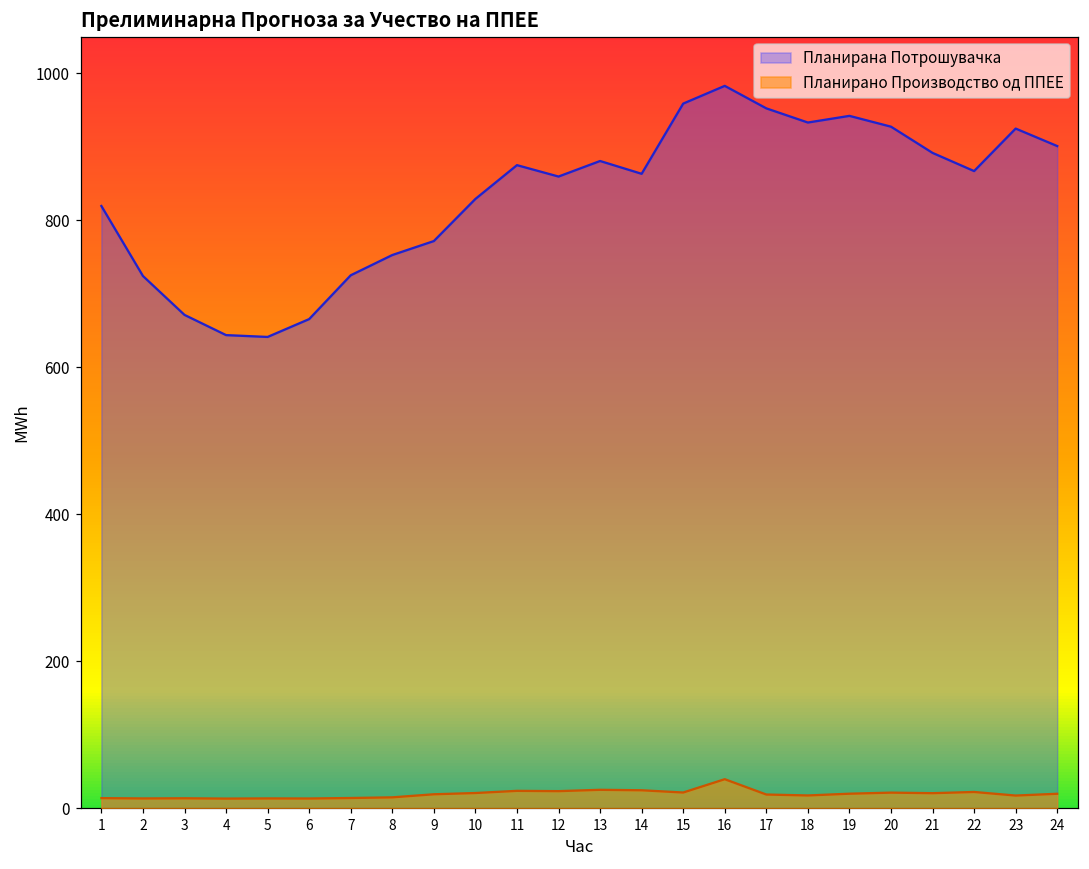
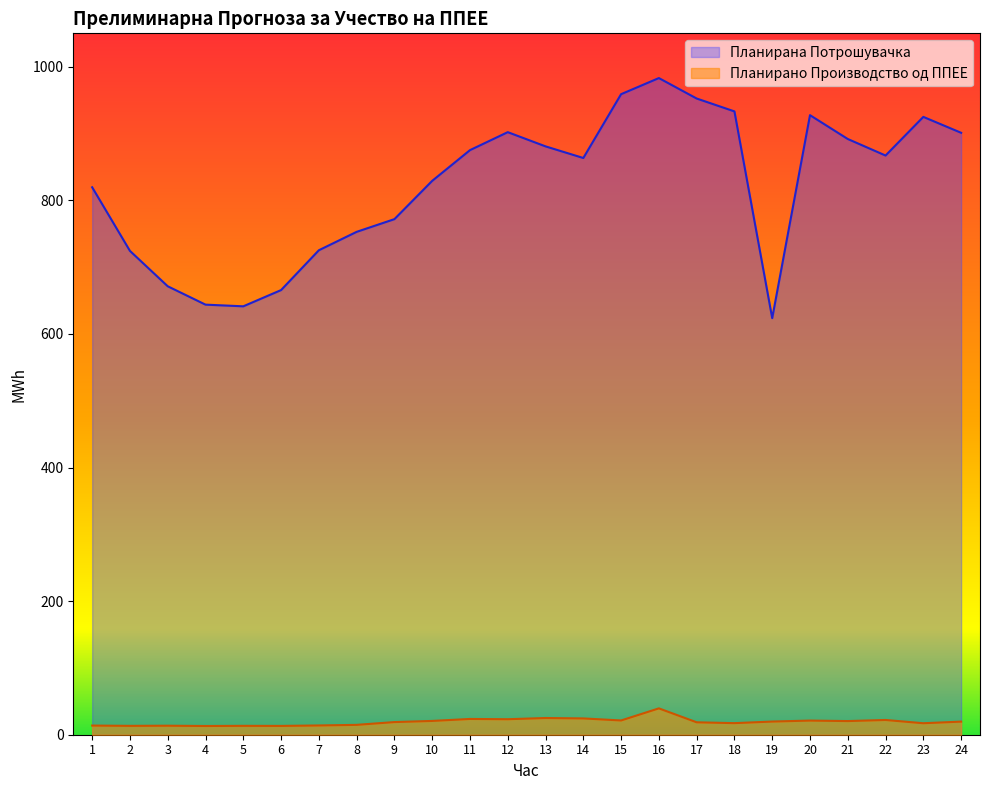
Планирана Потрошувачка, 12: 860 -> 900
Планирана Потрошувачка, 19: 940 -> 620
